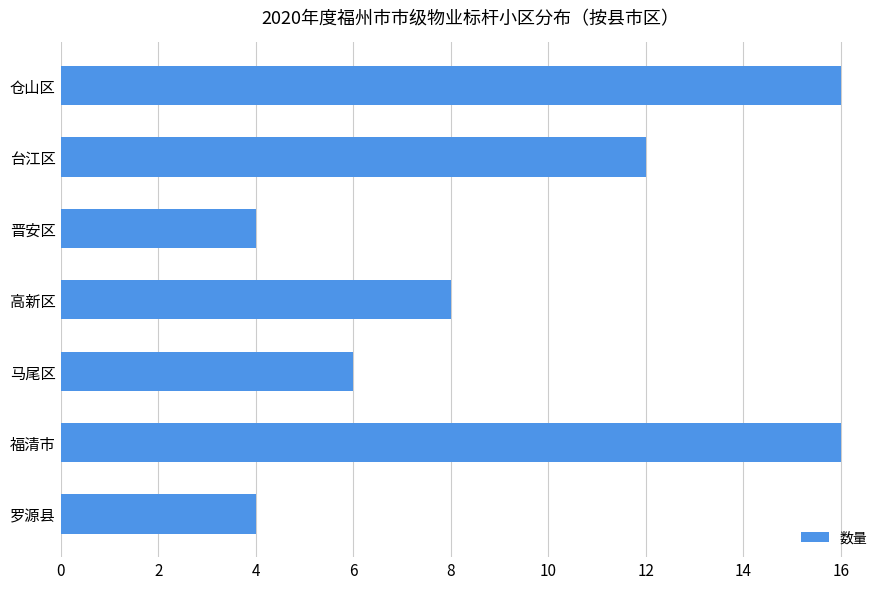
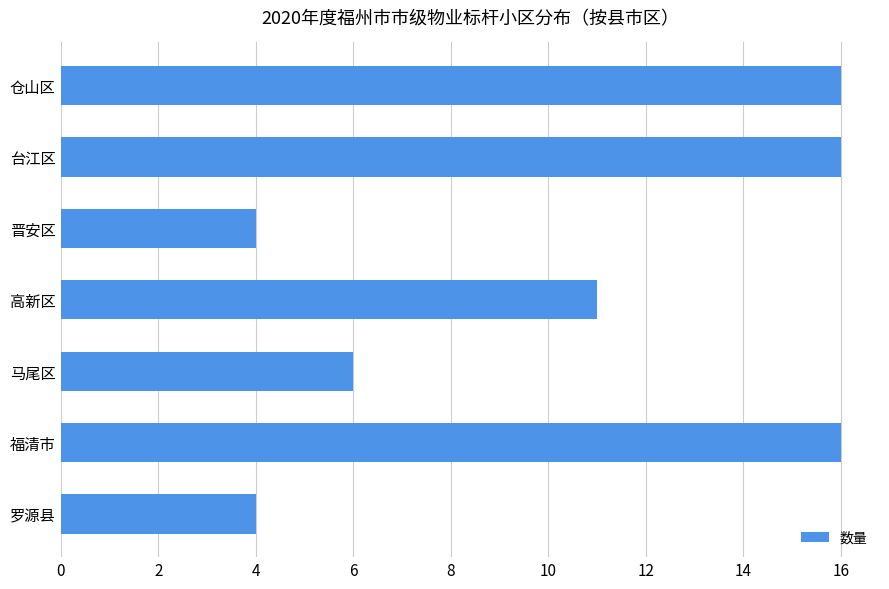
台江区: 12 -> 16
高新区: 8 -> 11
